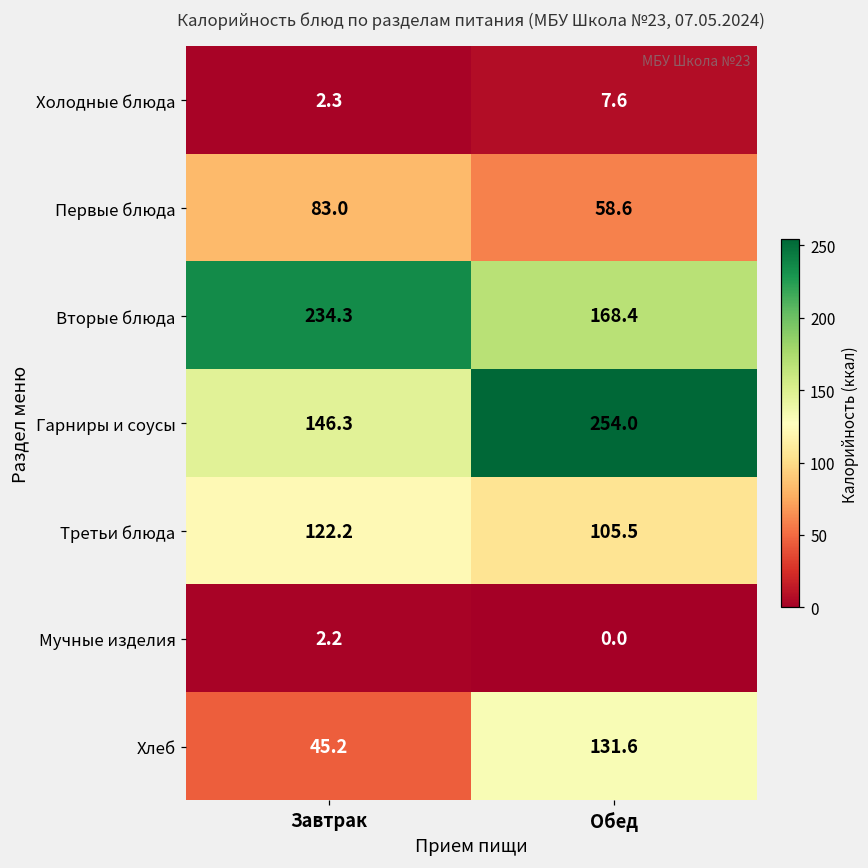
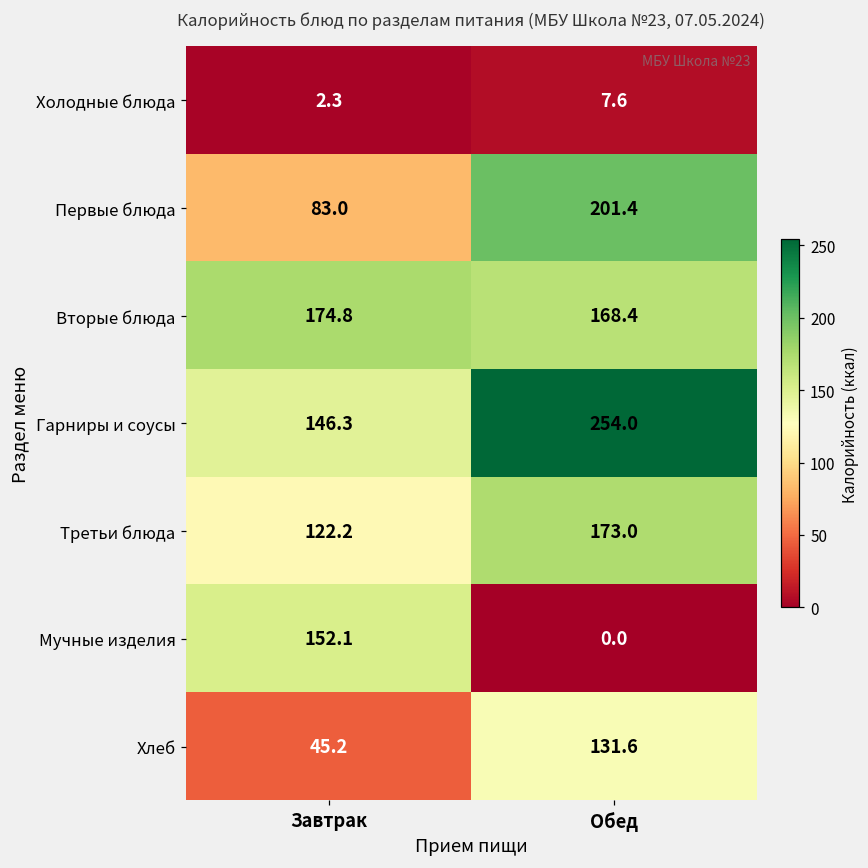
Первые блюда, Обед: 58.6 -> 201.4
Вторые блюда, Завтрак: 234.3 -> 174.8
Третьи блюда, Обед: 105.5 -> 173.0
Мучные изделия, Завтрак: 2.2 -> 152.1
